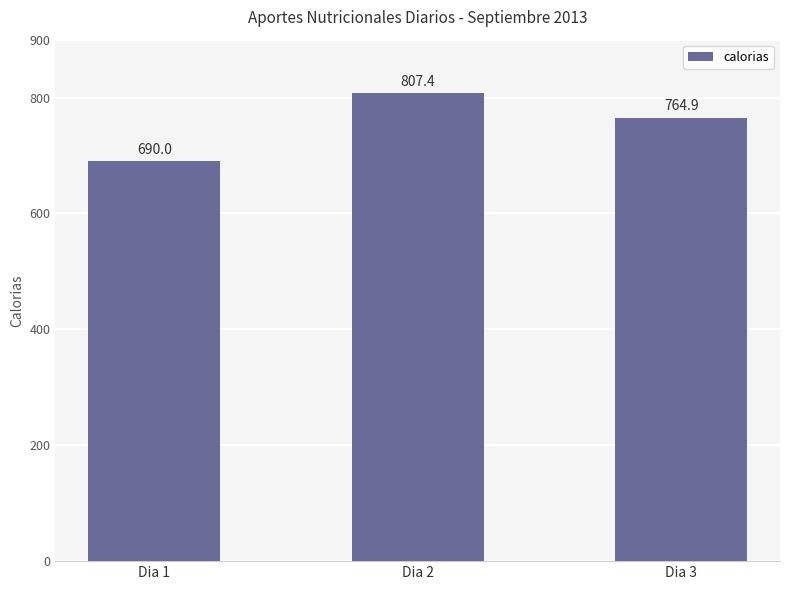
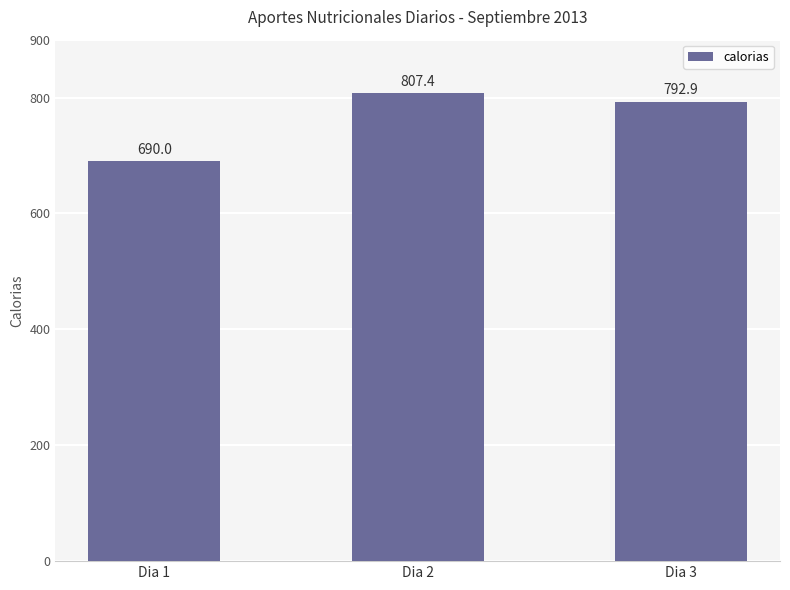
Dia 3: 764.9 -> 792.9
